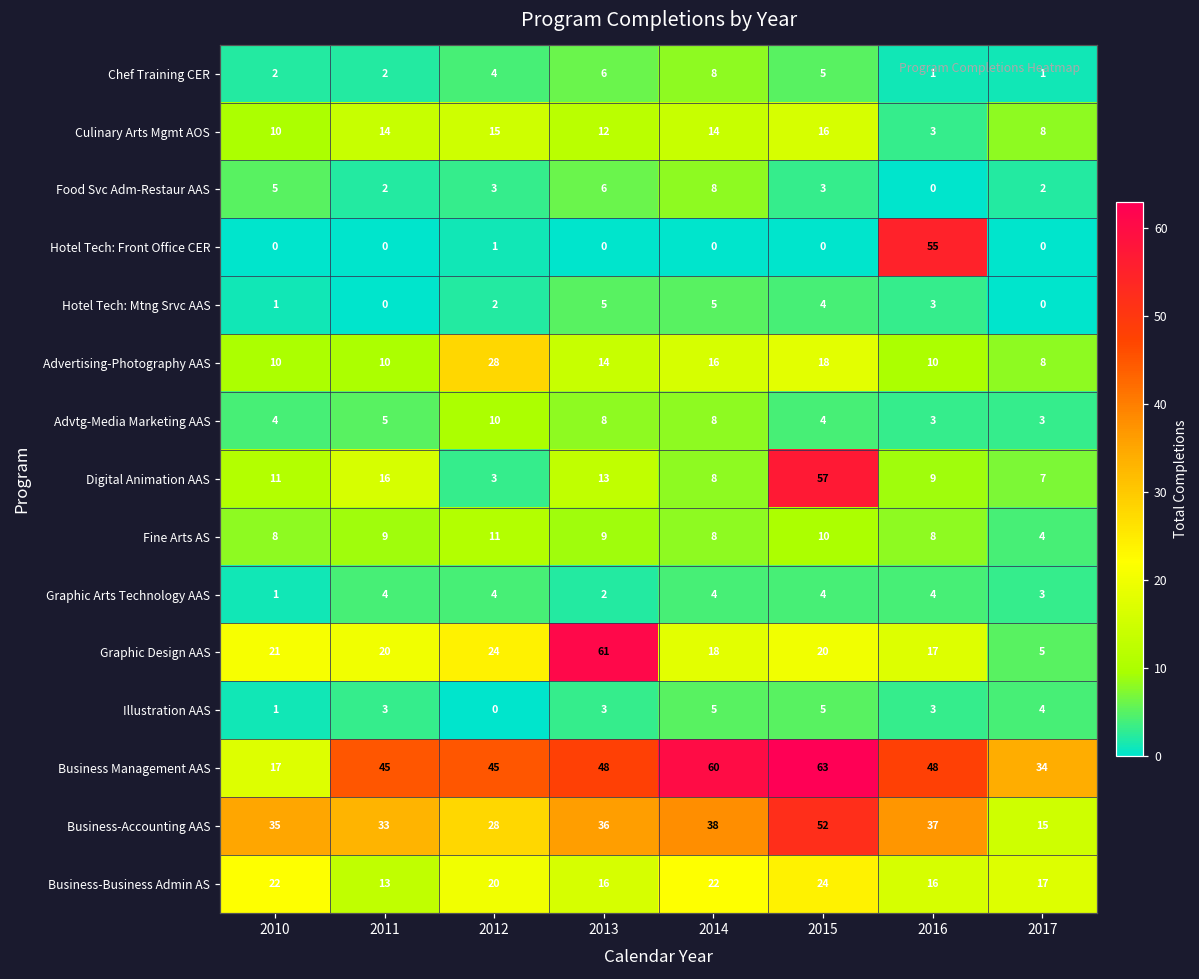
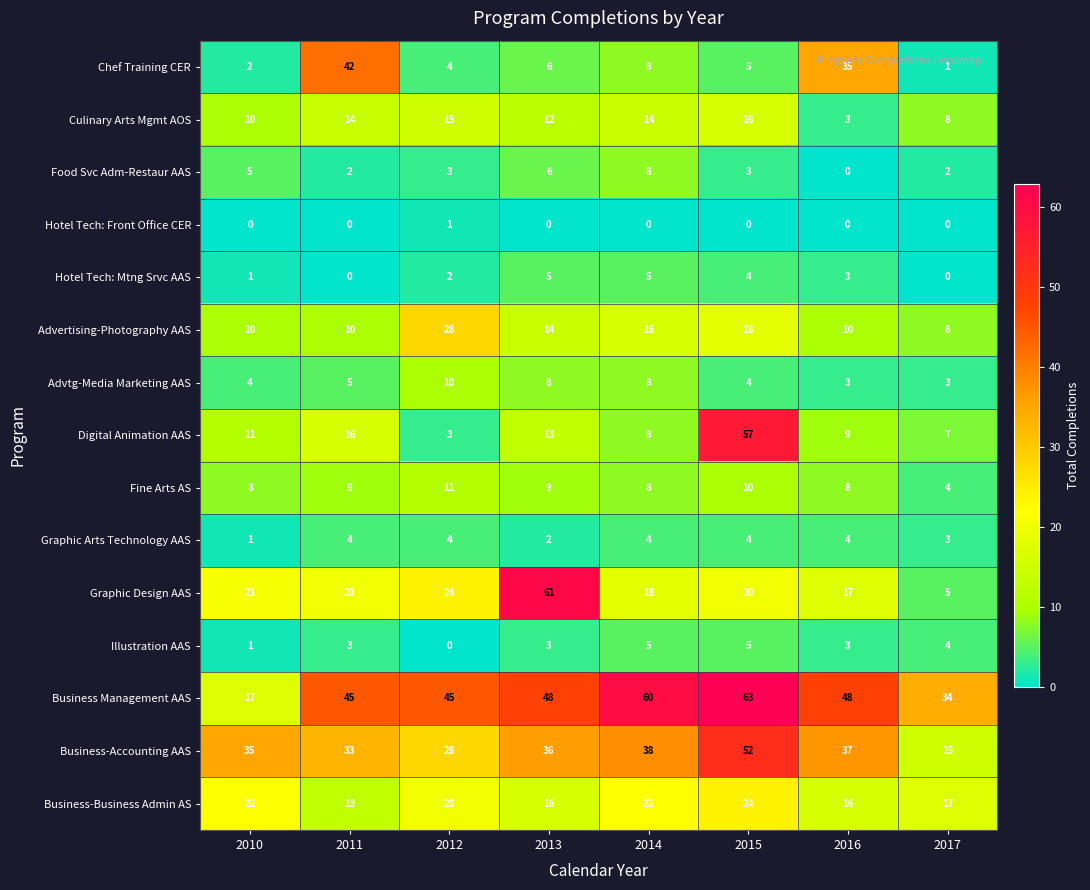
Chef Training CER, 2011: 2 -> 42
Chef Training CER, 2016: 1 -> 35
Hotel Tech: Front Office CER, 2016: 55 -> 0
